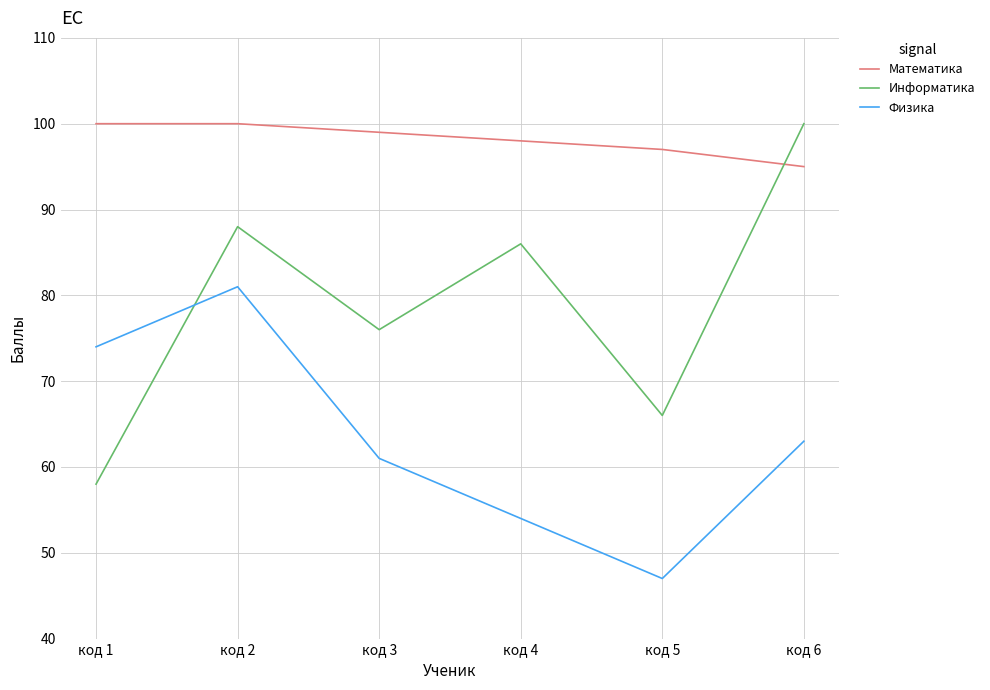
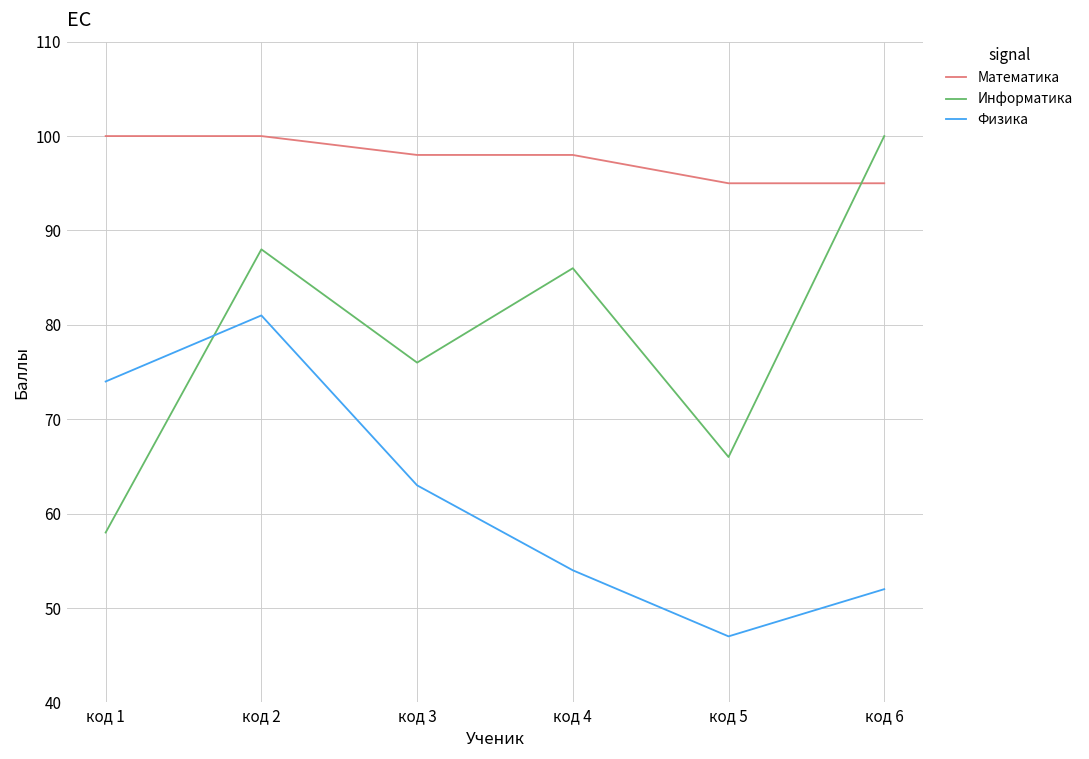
Математика, код 3: 99 -> 98
Физика, код 3: 61 -> 63
Математика, код 5: 97 -> 95
Физика, код 6: 63 -> 52
